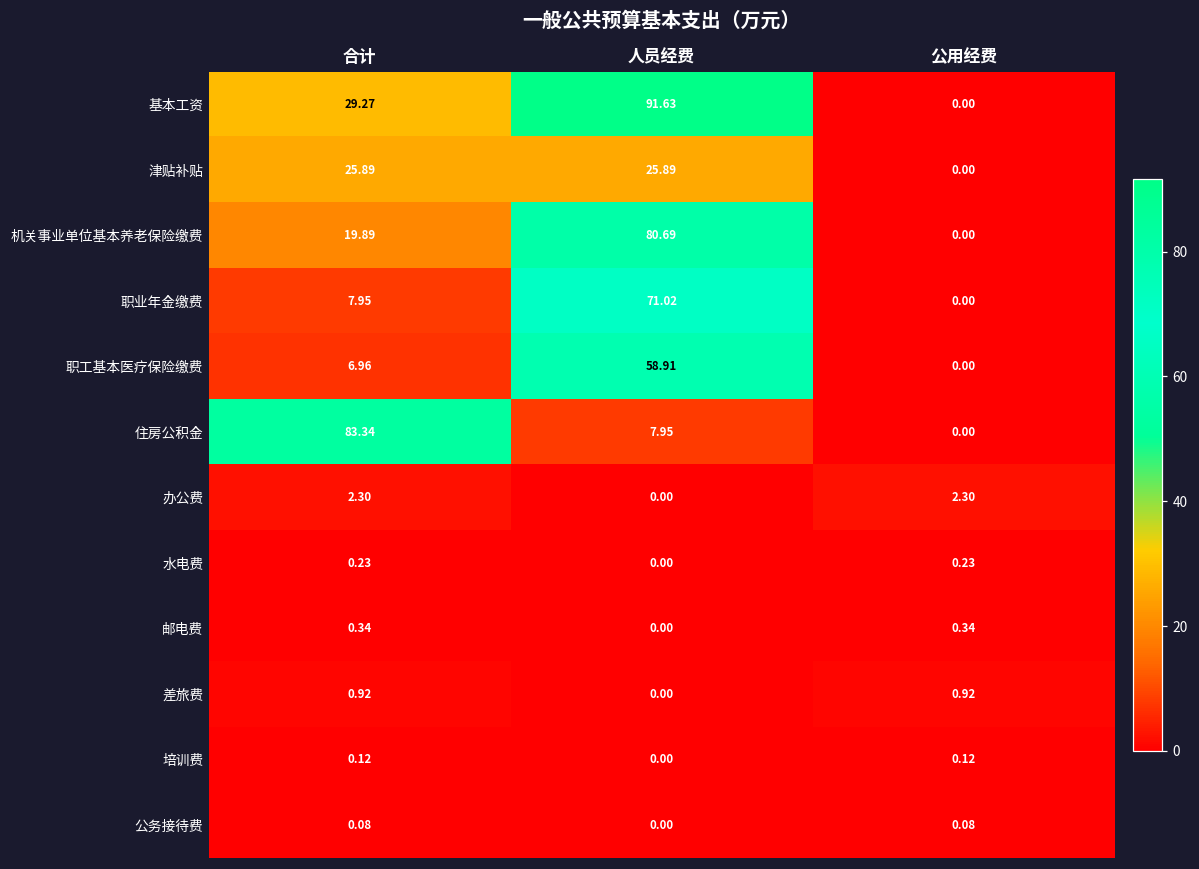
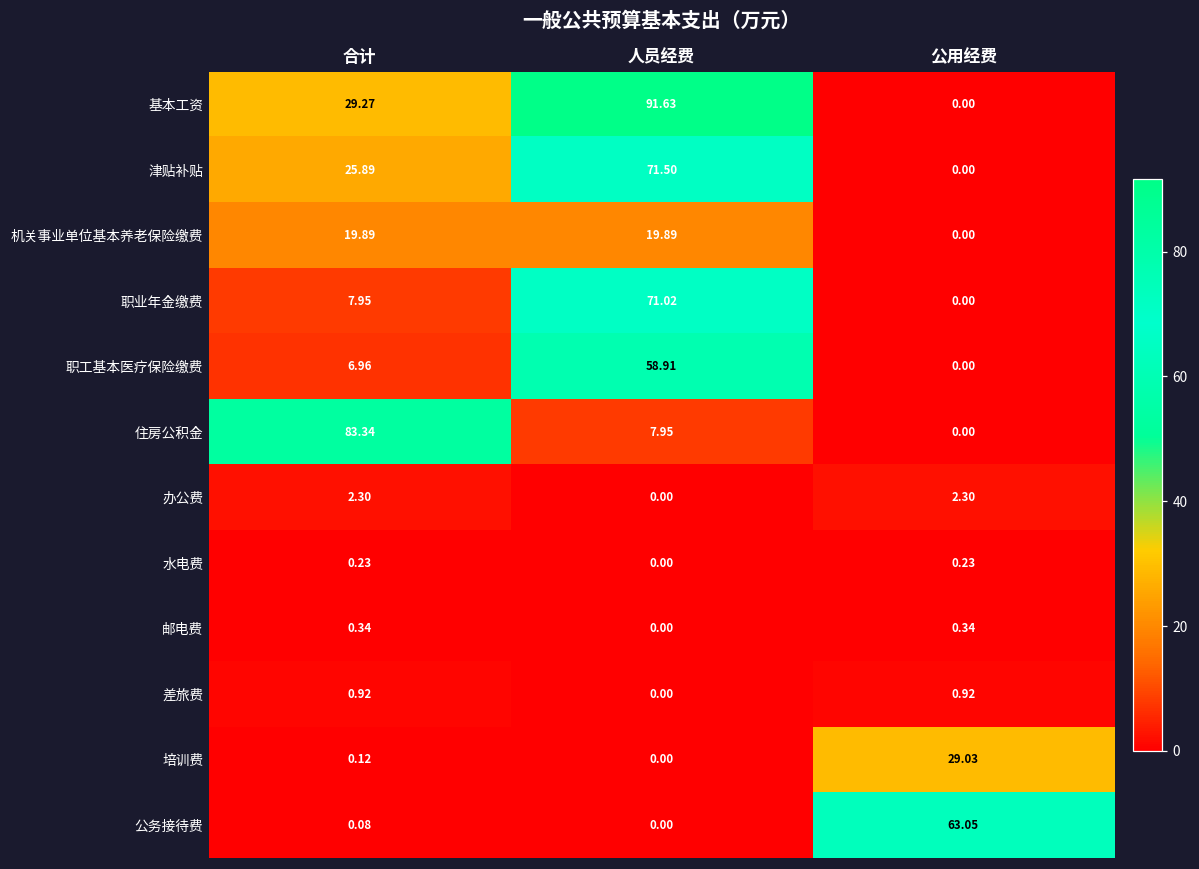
津贴补贴, 人员经费: 25.89 -> 71.50
机关事业单位基本养老保险缴费, 人员经费: 80.69 -> 19.89
培训费, 公用经费: 0.12 -> 29.03
公务接待费, 公用经费: 0.08 -> 63.05
